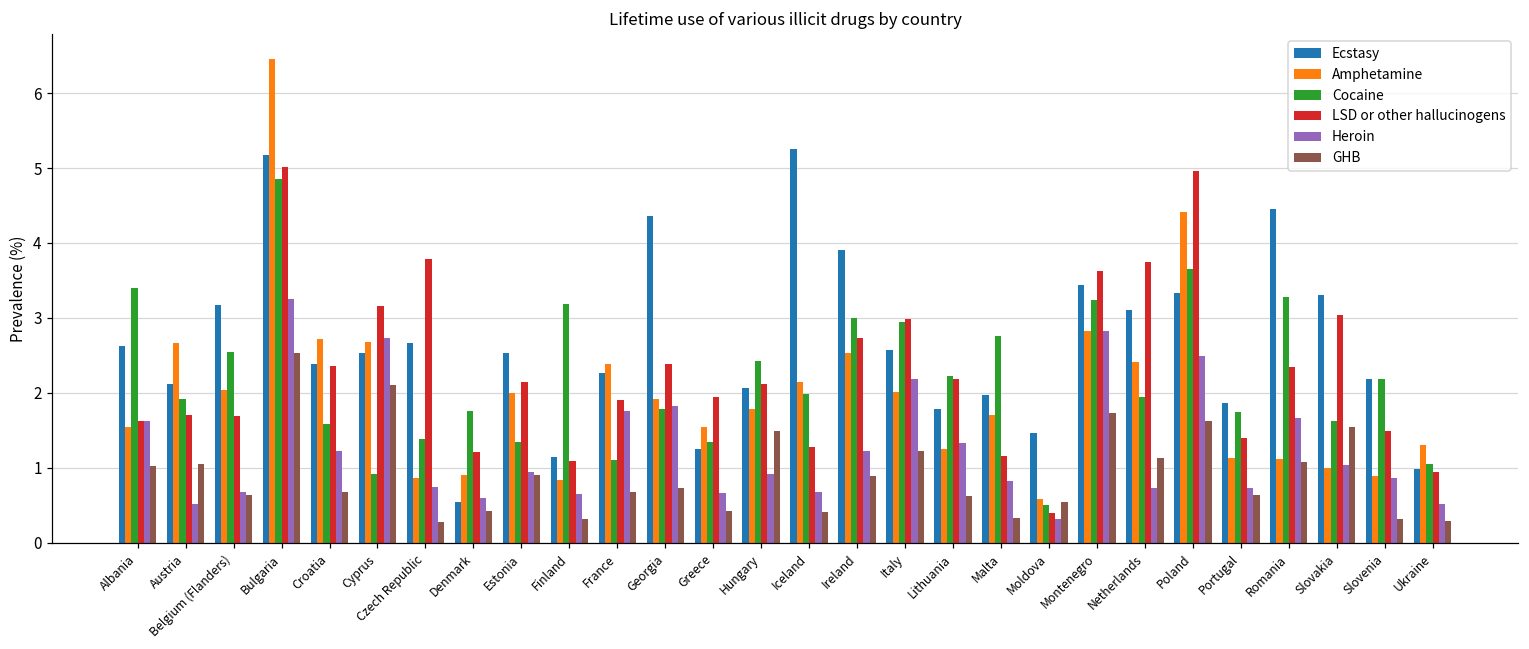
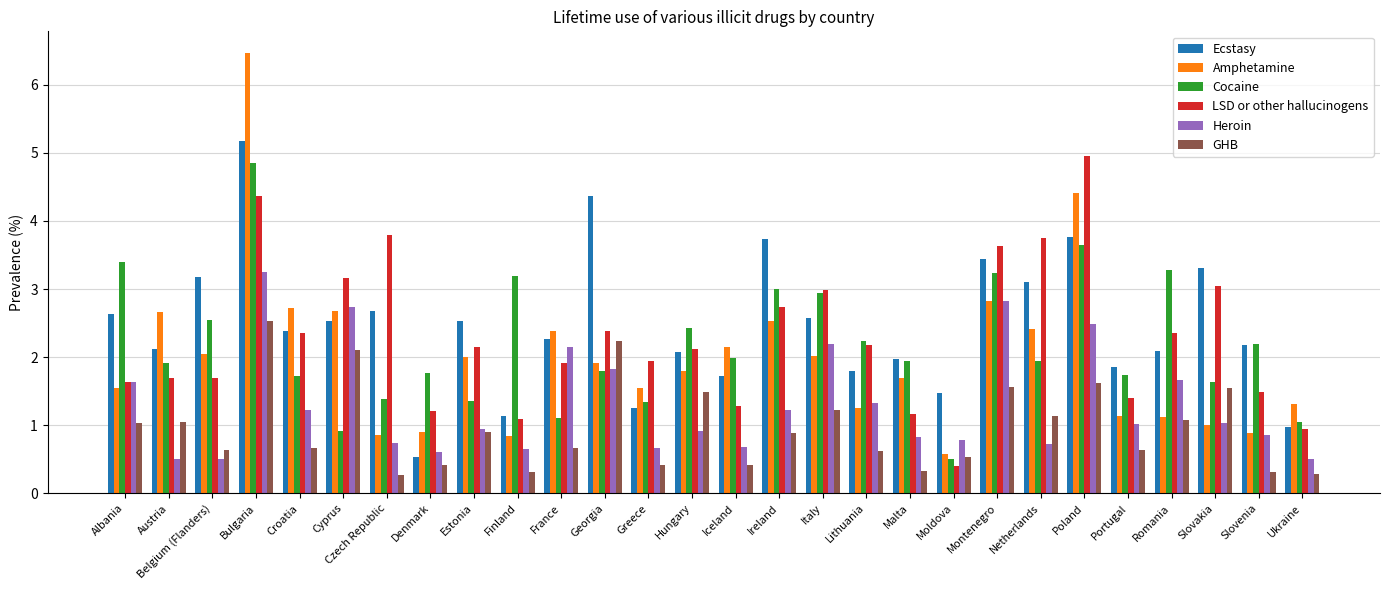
Heroin, Belgium (Flanders): 0.7 -> 0.5
LSD or other hallucinogens, Bulgaria: 5.0 -> 4.4
Cocaine, Croatia: 1.6 -> 1.7
Heroin, France: 1.8 -> 2.2
GHB, Georgia: 0.7 -> 2.2
Ecstasy, Iceland: 5.3 -> 1.7
Ecstasy, Ireland: 3.9 -> 3.7
Cocaine, Malta: 2.8 -> 1.9
Heroin, Moldova: 0.3 -> 0.8
GHB, Montenegro: 1.7 -> 1.6
Ecstasy, Poland: 3.3 -> 3.8
Heroin, Portugal: 0.7 -> 1.0
Ecstasy, Romania: 4.5 -> 2.1
